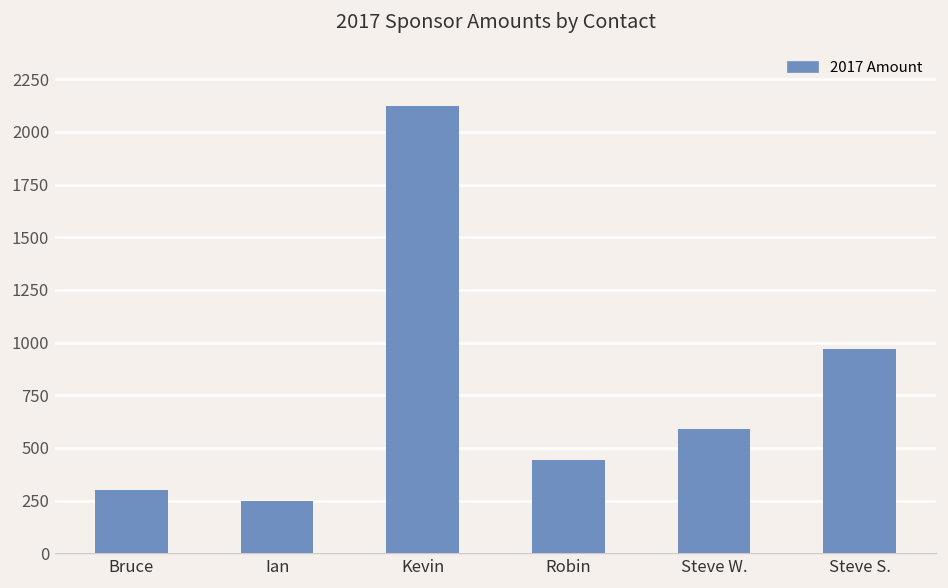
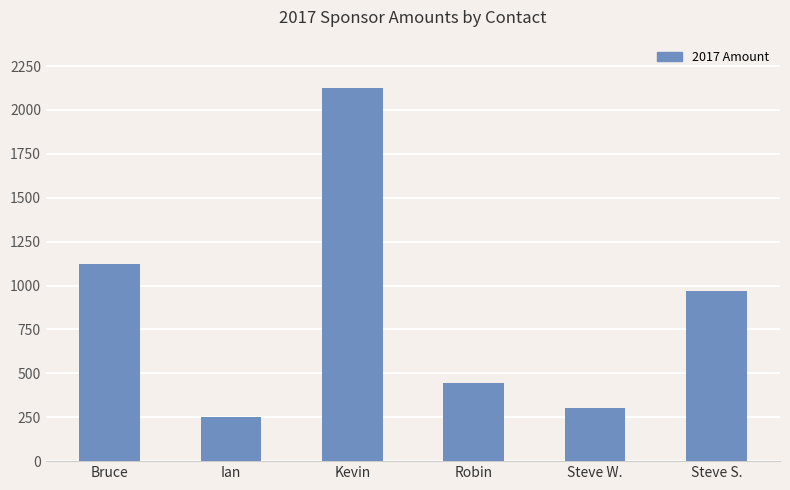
Bruce: 300 -> 1130
Steve W.: 590 -> 300
